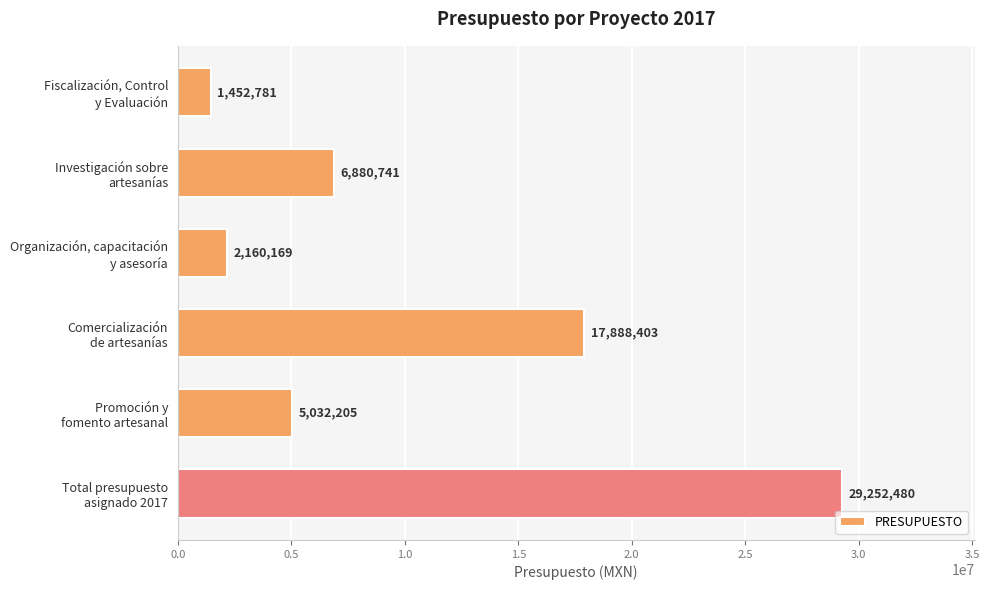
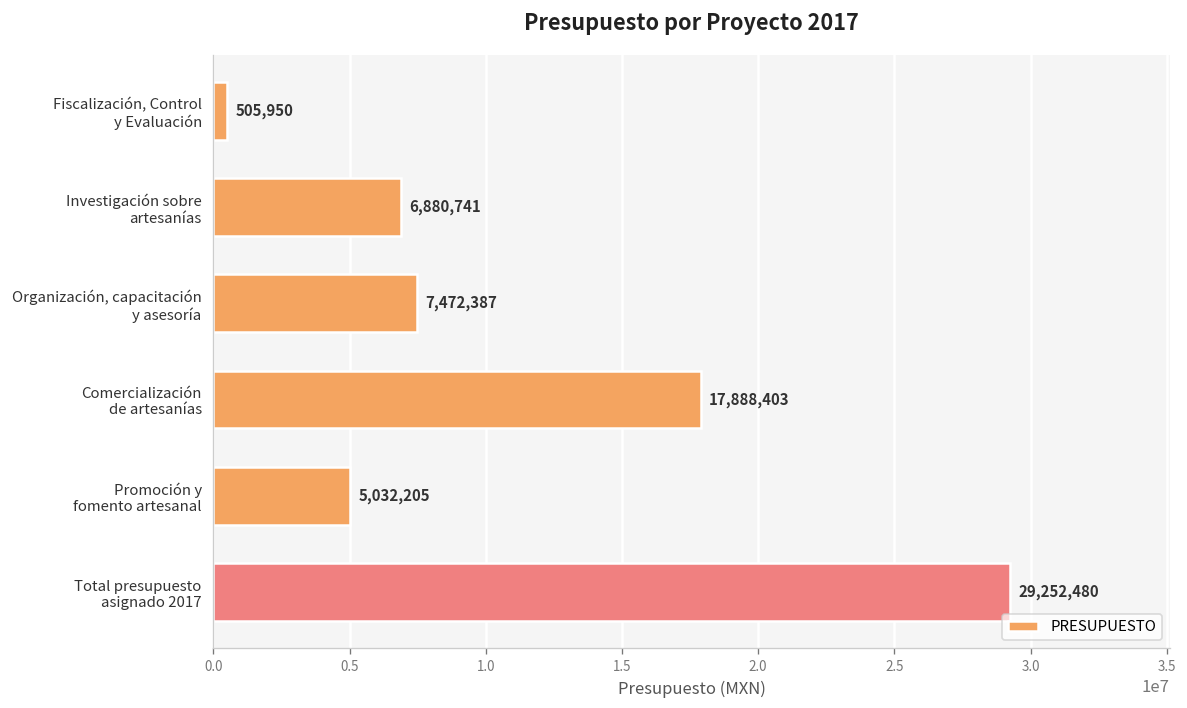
Fiscalización, Control y Evaluación: 1,452,781 -> 505,950
Organización, capacitación y asesoría: 2,160,169 -> 7,472,387
